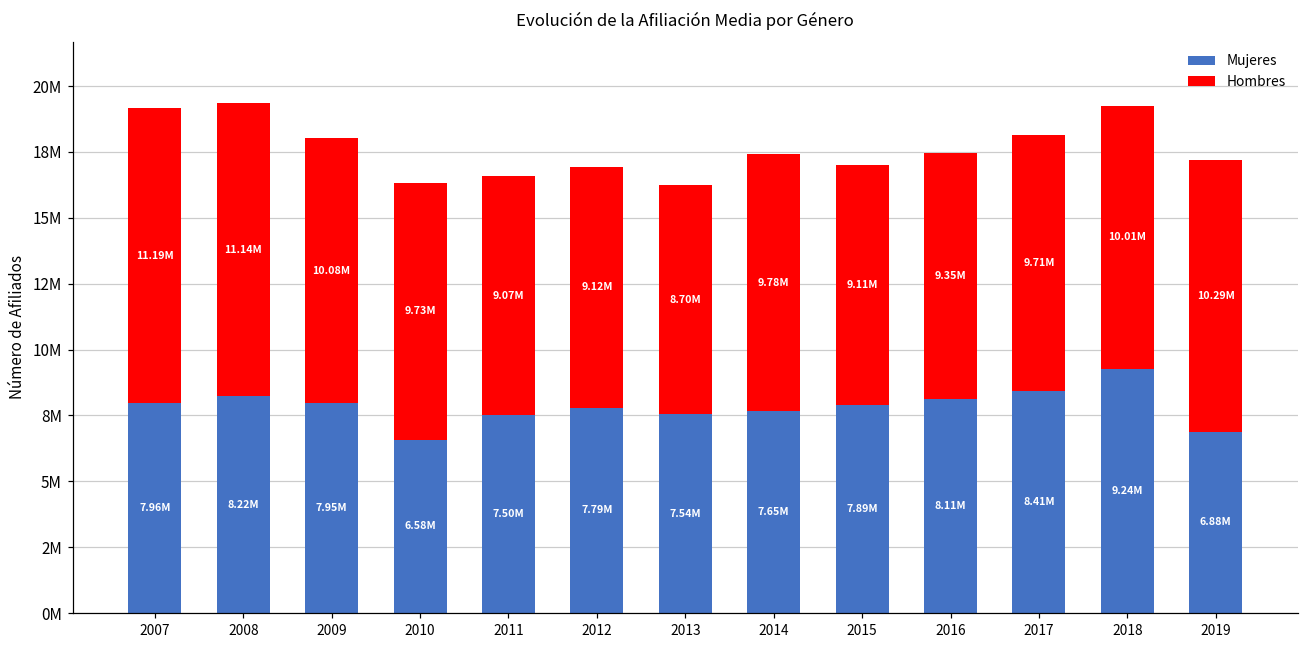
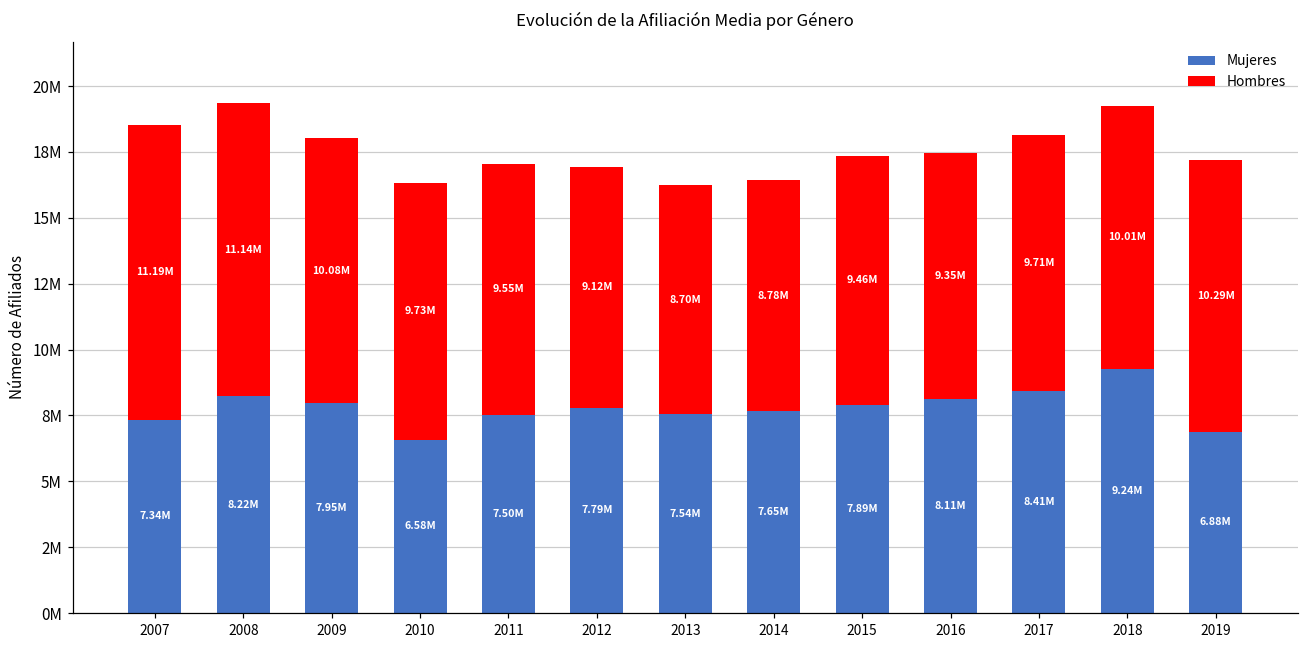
Mujeres, 2007: 7.96M -> 7.34M
Hombres, 2011: 9.07M -> 9.55M
Hombres, 2014: 9.78M -> 8.78M
Hombres, 2015: 9.11M -> 9.46M
